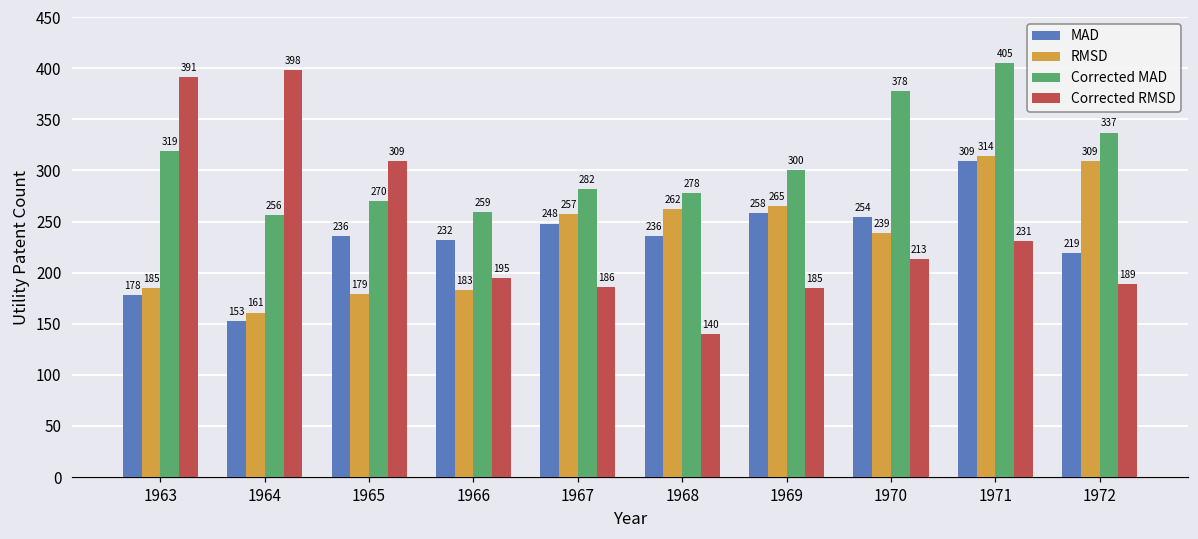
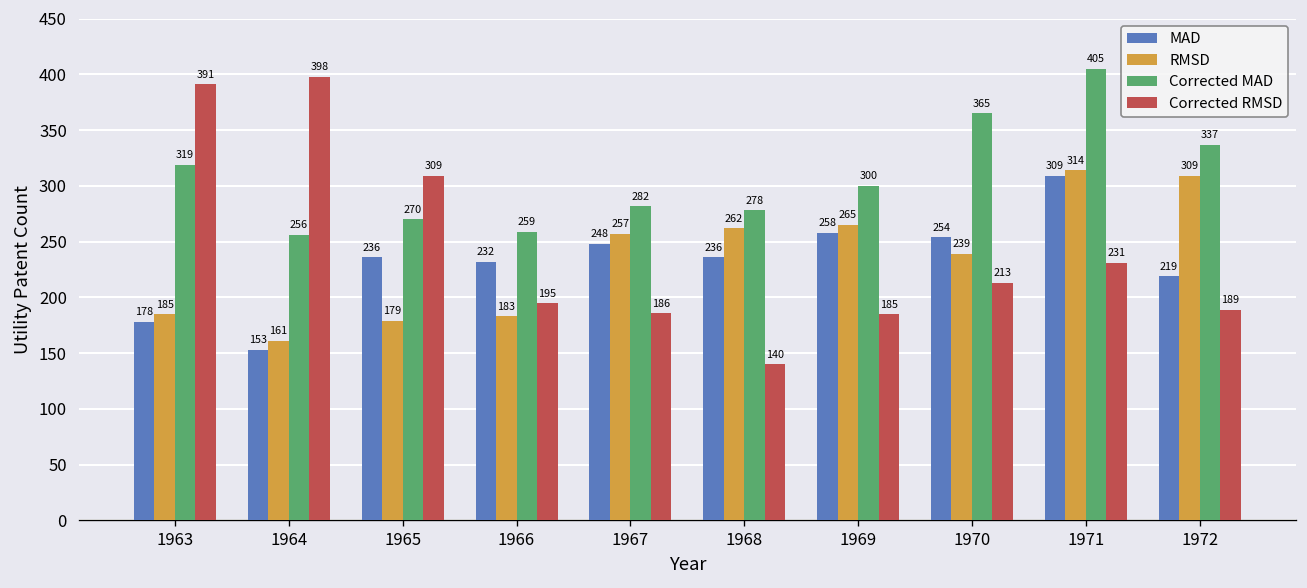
Corrected MAD, 1970: 378 -> 365
